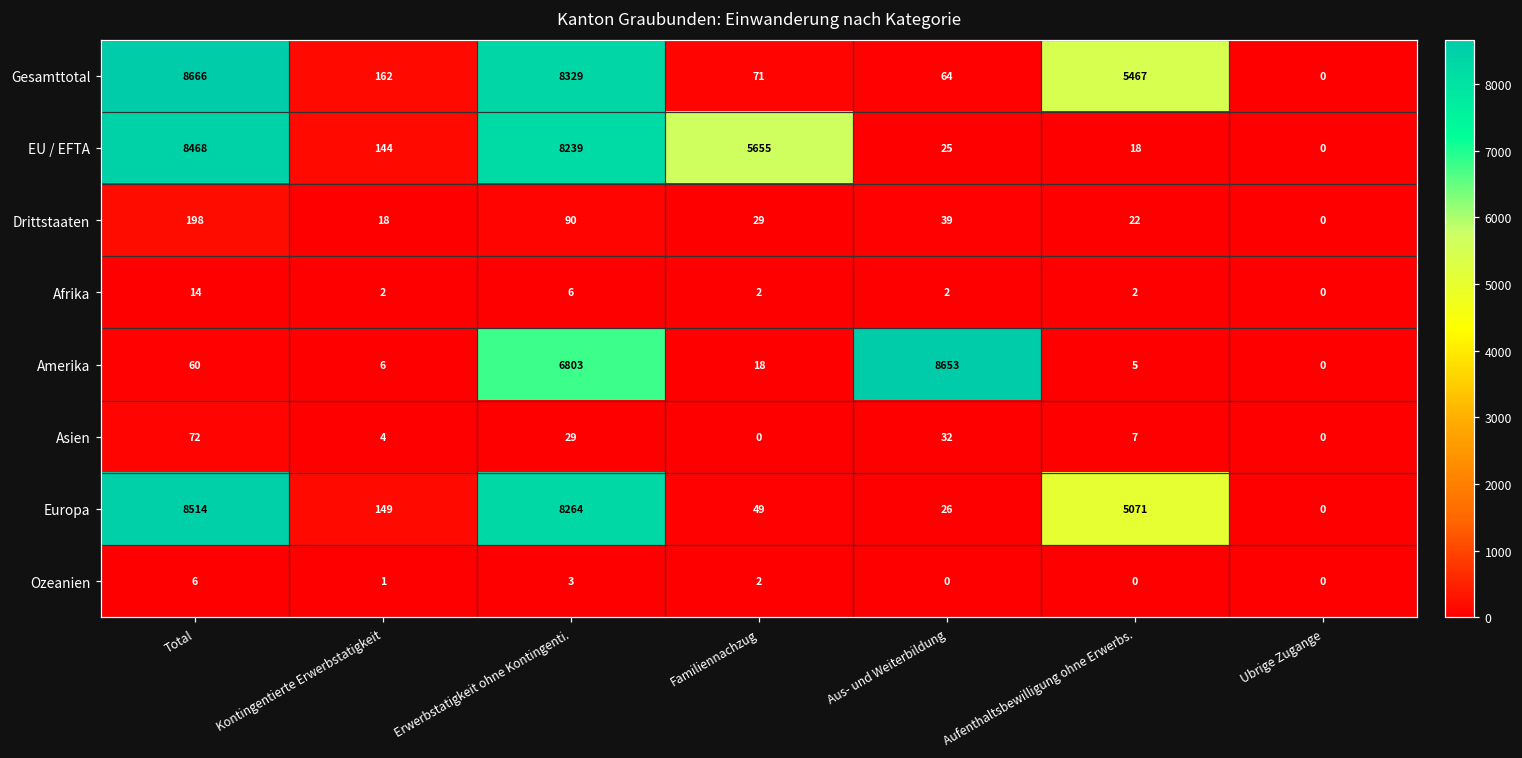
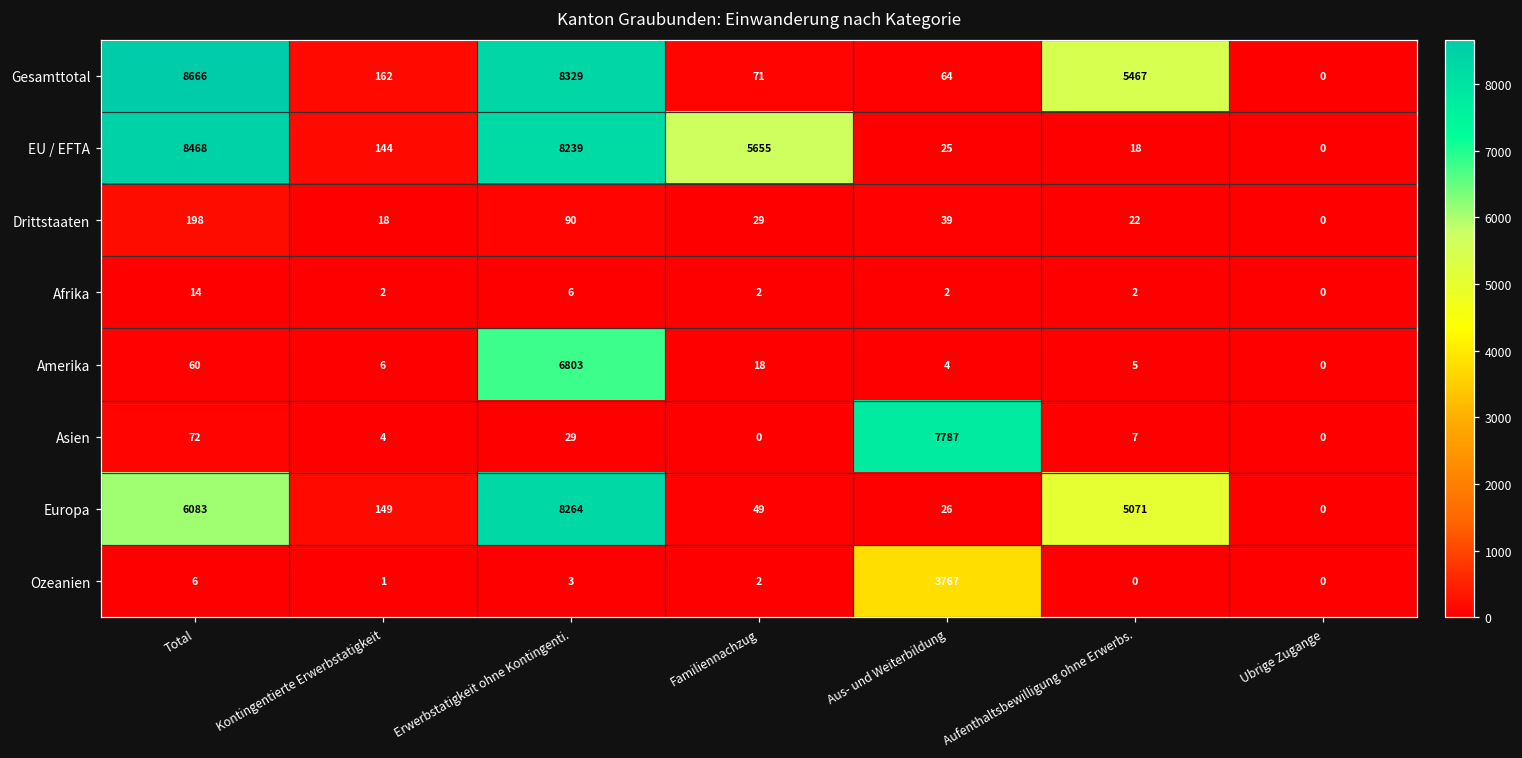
Amerika, Aus- und Weiterbildung: 8653 -> 4
Asien, Aus- und Weiterbildung: 32 -> 7787
Europa, Total: 8514 -> 6083
Ozeanien, Aus- und Weiterbildung: 0 -> 3767
